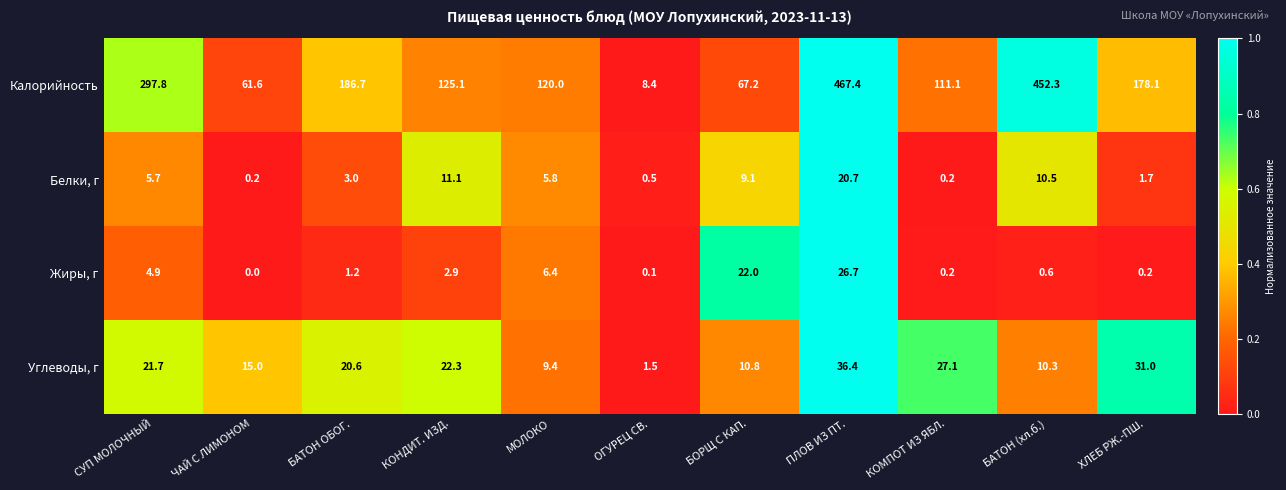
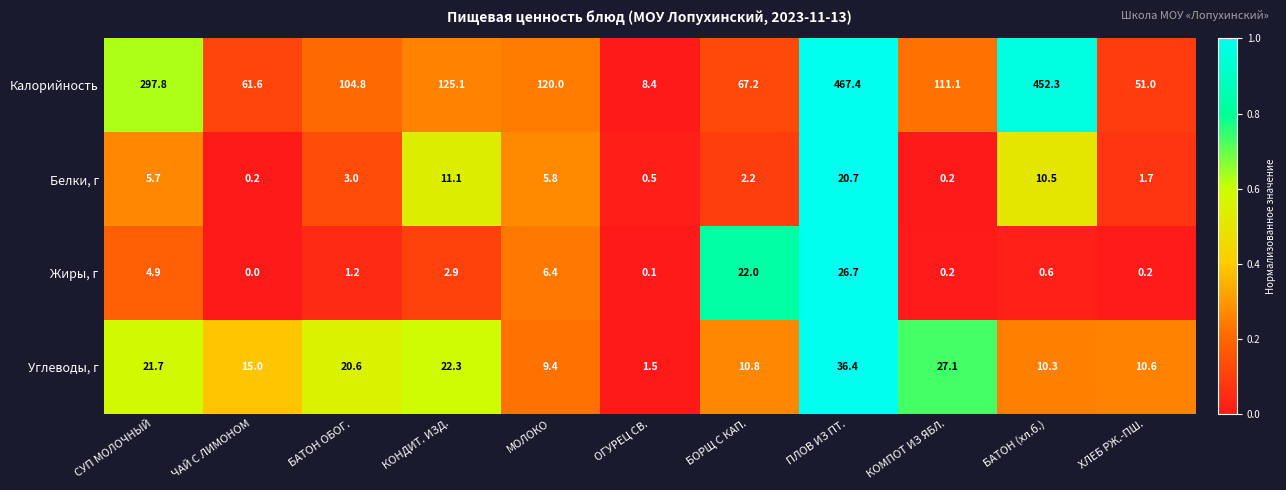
Калорийность, БАТОН ОБОГ.: 186.7 -> 104.8
Калорийность, ХЛЕБ РЖ.-ПШ.: 178.1 -> 51.0
Белки, г, БОРЩ С КАП.: 9.1 -> 2.2
Углеводы, г, ХЛЕБ РЖ.-ПШ.: 31.0 -> 10.6
